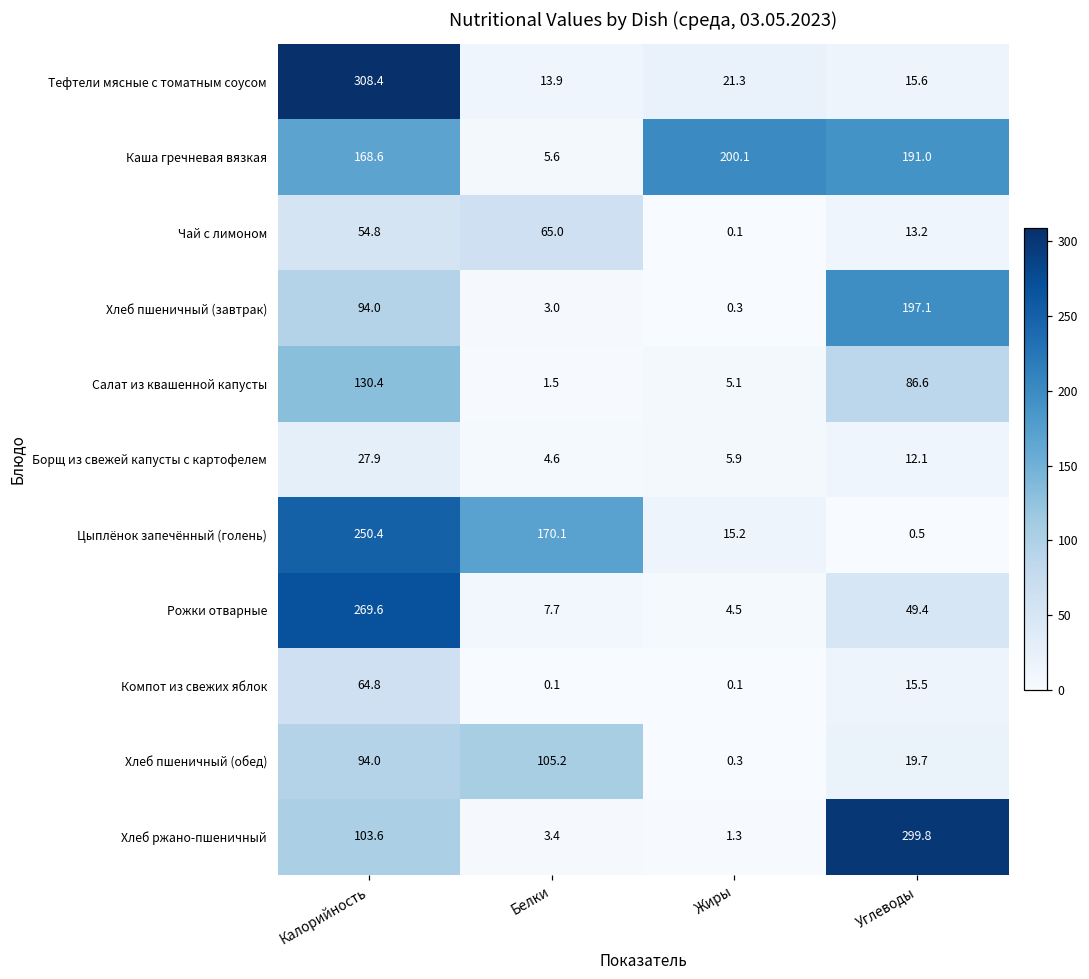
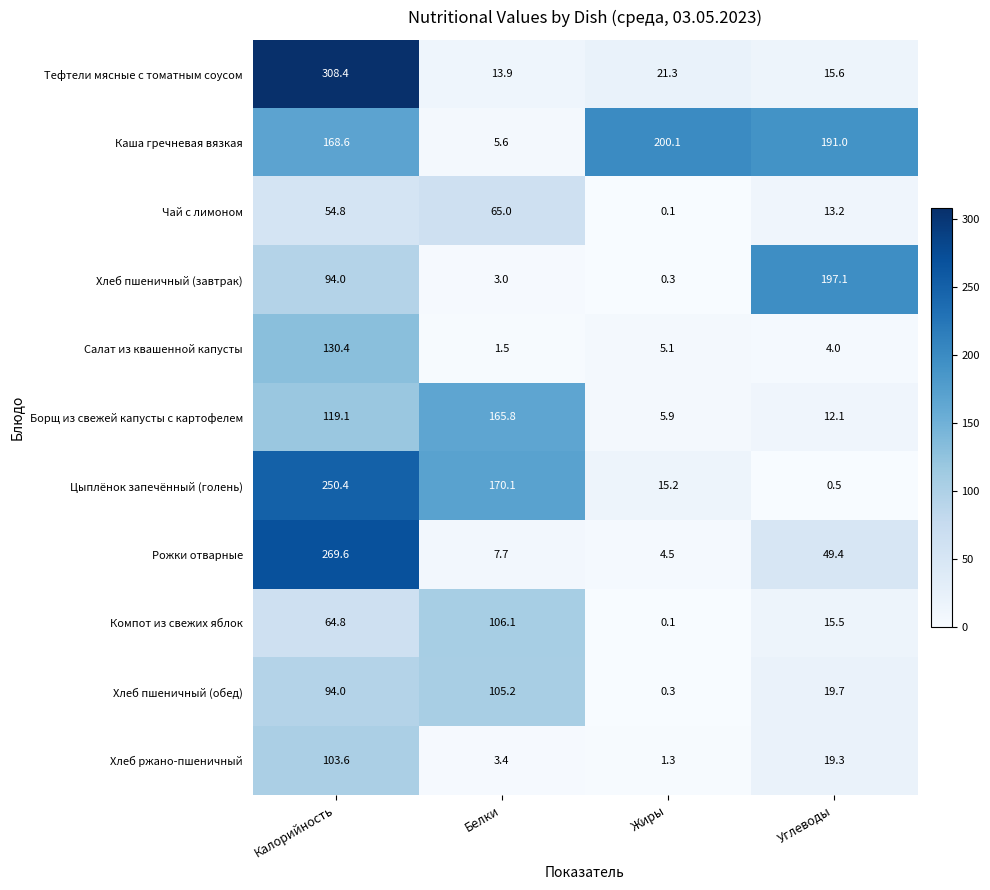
Салат из квашенной капусты, Углеводы: 86.6 -> 4.0
Борщ из свежей капусты с картофелем, Калорийность: 27.9 -> 119.1
Борщ из свежей капусты с картофелем, Белки: 4.6 -> 165.8
Компот из свежих яблок, Белки: 0.1 -> 106.1
Хлеб ржано-пшеничный, Углеводы: 299.8 -> 19.3
